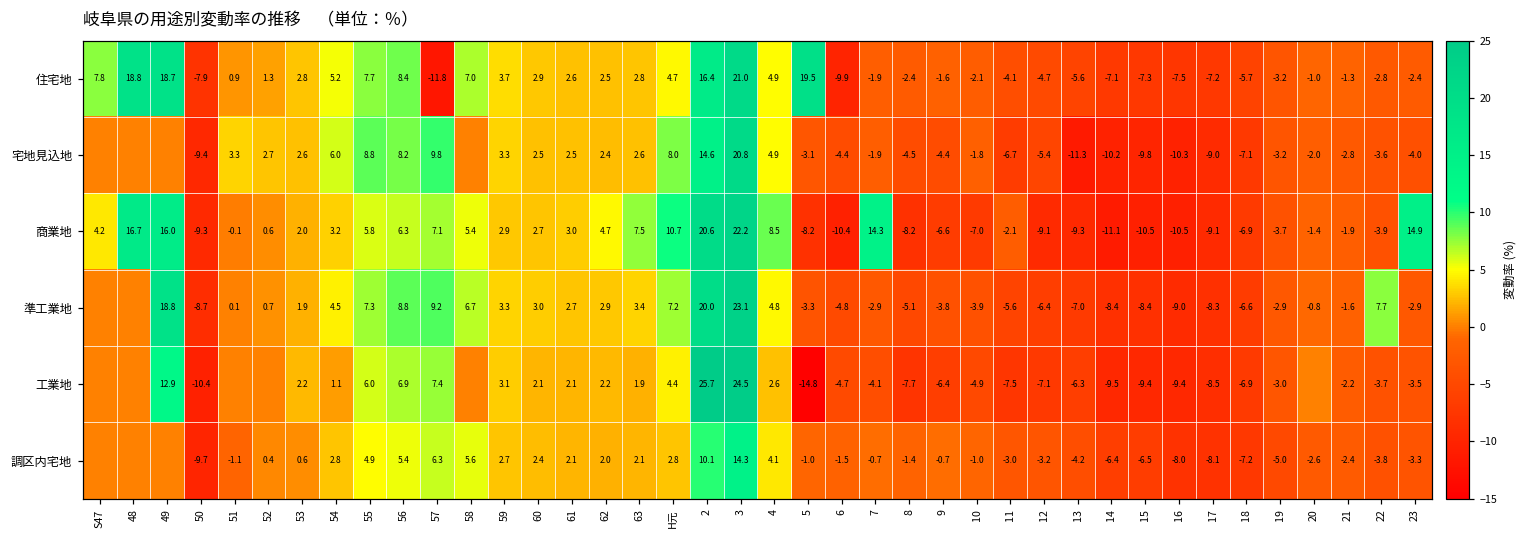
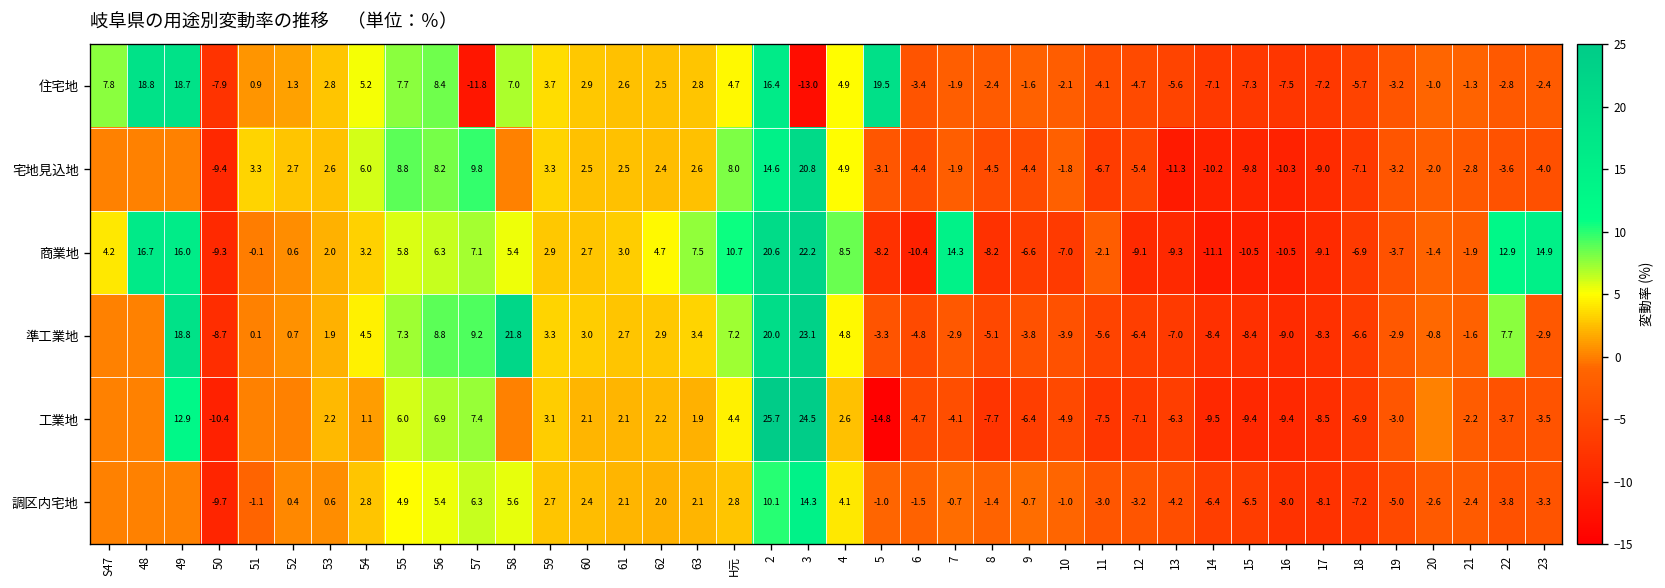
住宅地, 3: 21.0 -> -13.0
住宅地, 6: -9.9 -> -3.4
商業地, 22: -3.9 -> 12.9
準工業地, 58: 6.7 -> 21.8
